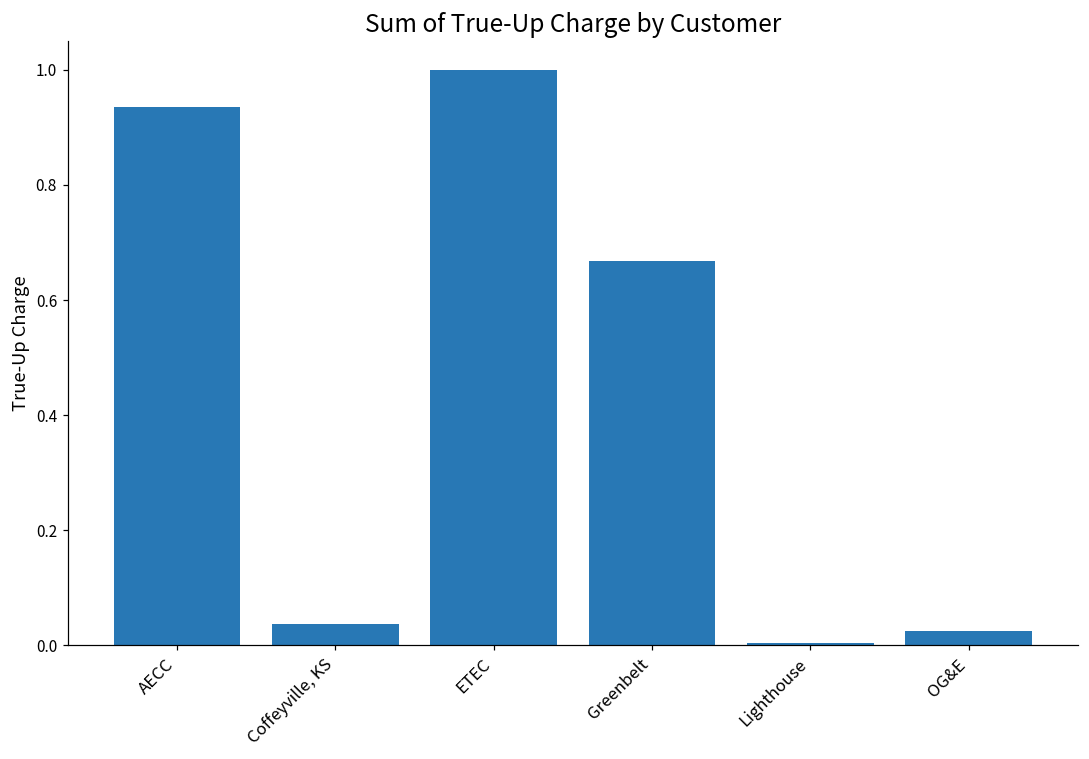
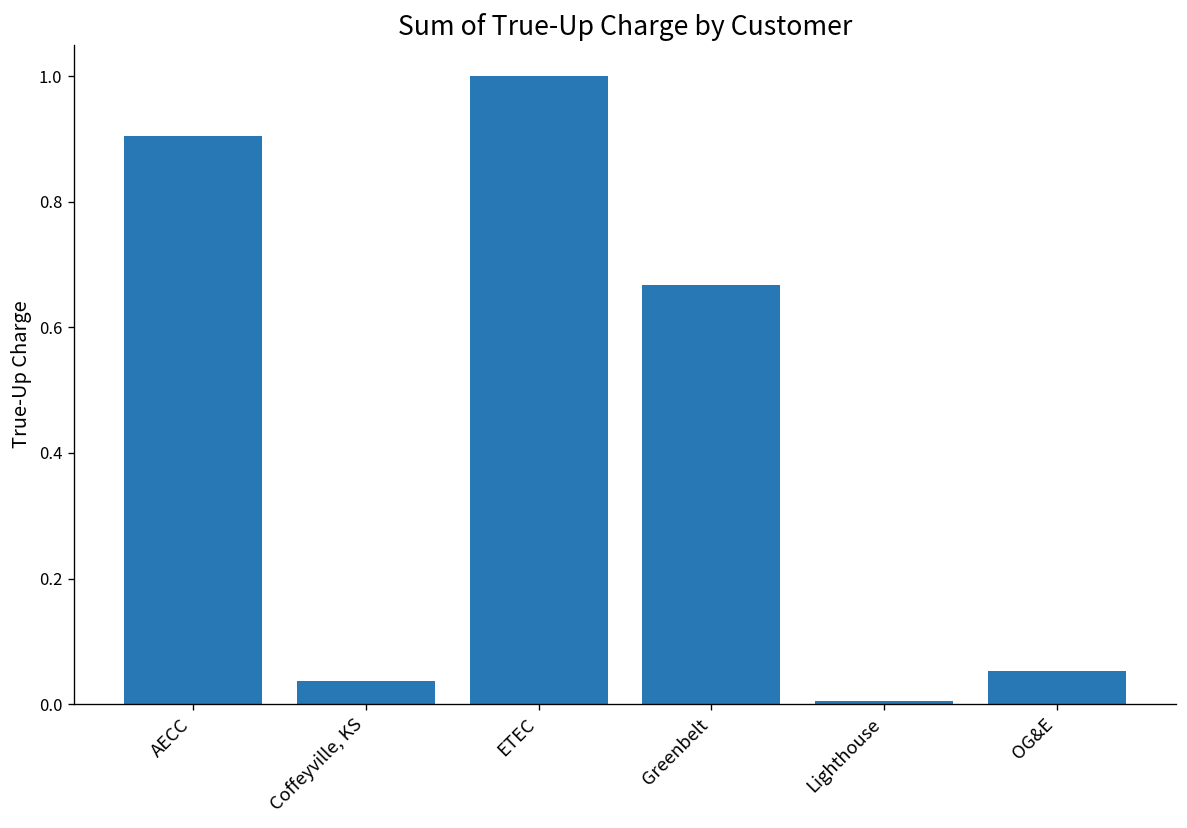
AECC: 0.94 -> 0.90
OG&E: 0.03 -> 0.05
